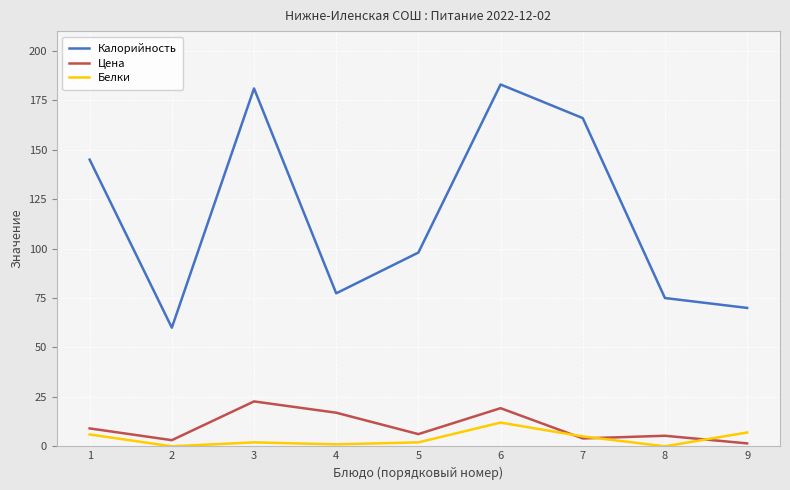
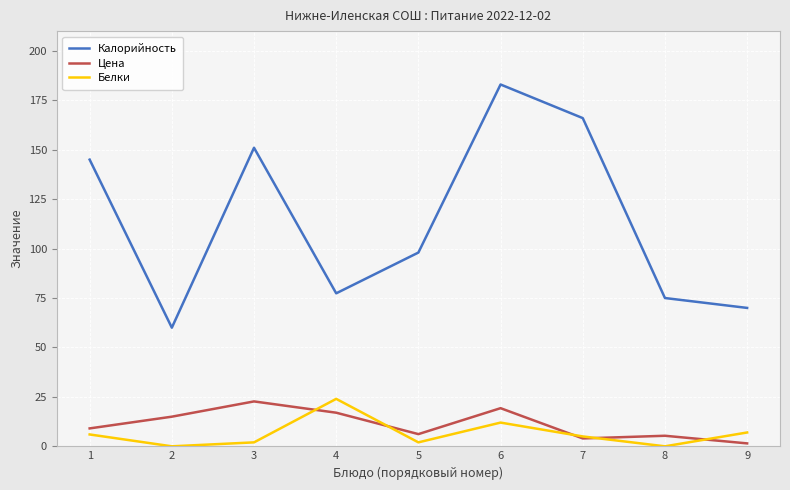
Цена, 2: 3 -> 15
Калорийность, 3: 181 -> 151
Белки, 4: 1 -> 24
